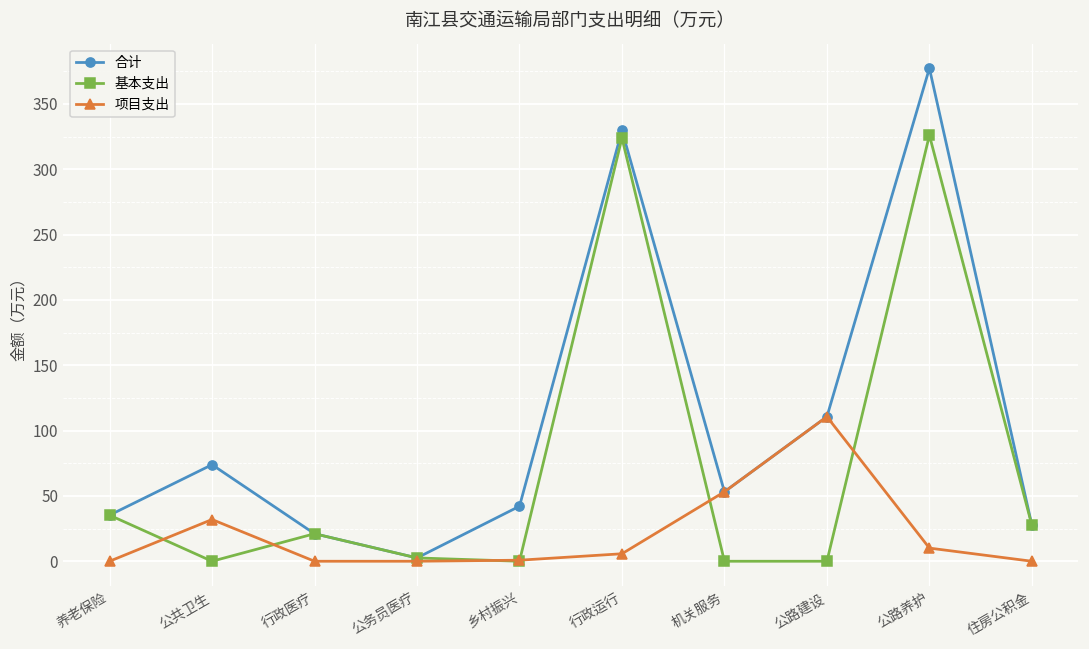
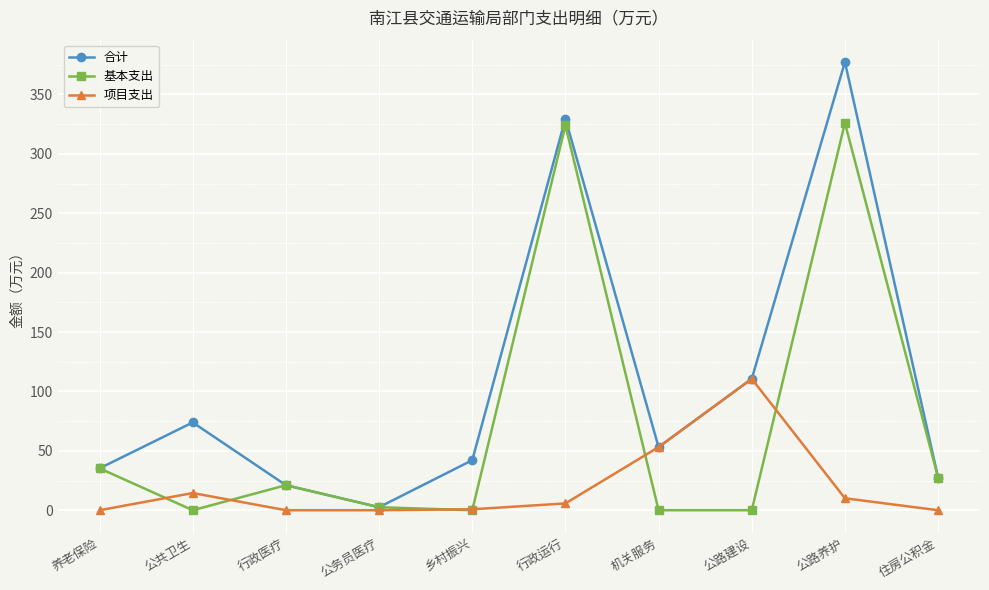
项目支出, 公共卫生: 32 -> 14
